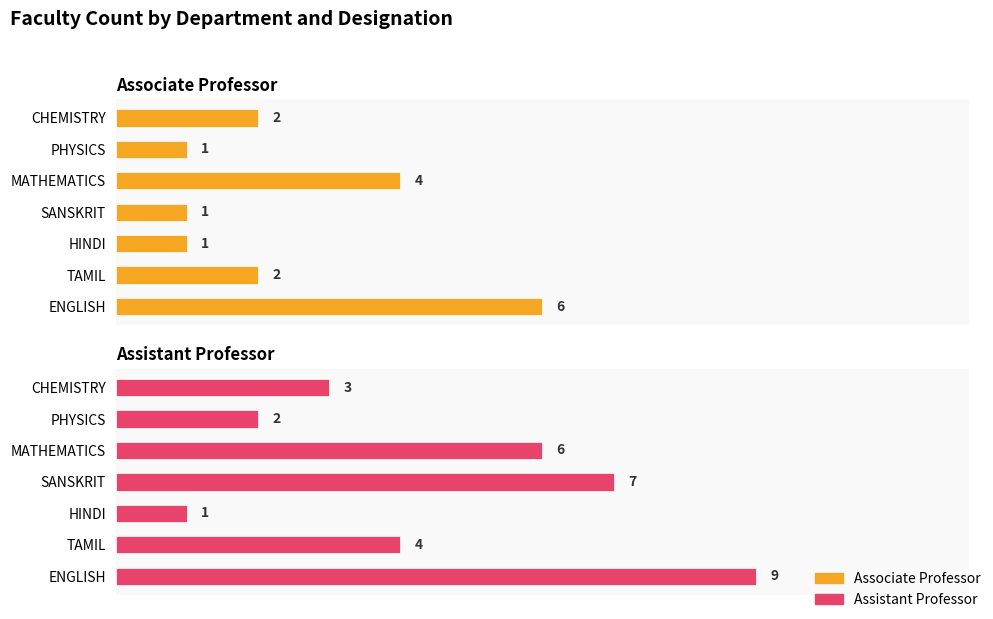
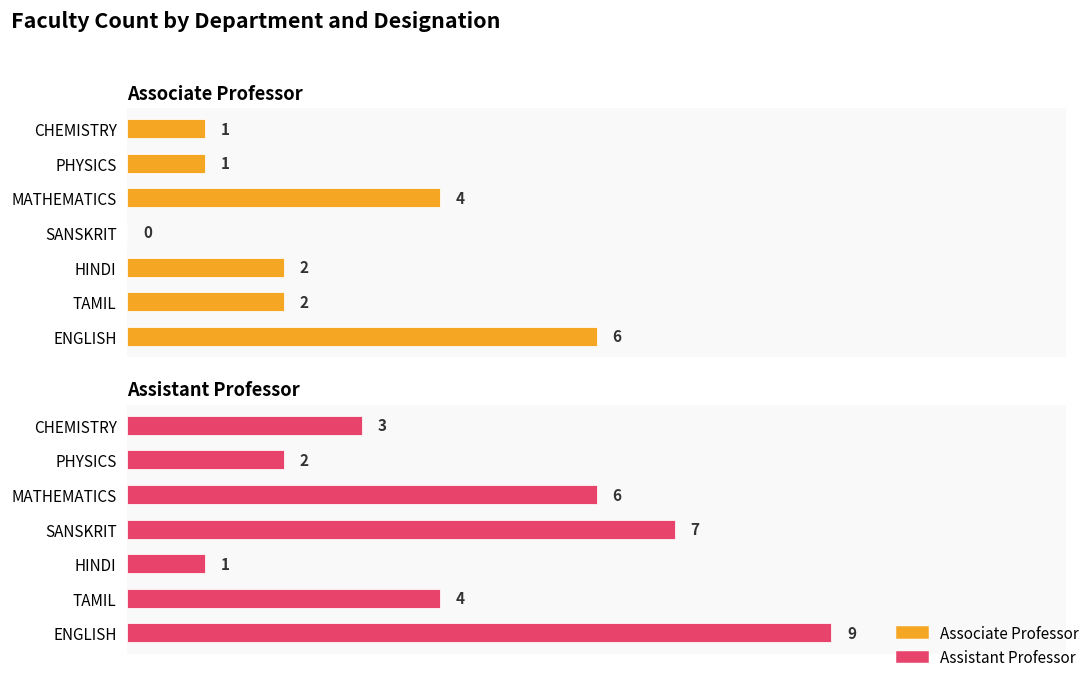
Associate Professor, CHEMISTRY: 2 -> 1
Associate Professor, SANSKRIT: 1 -> 0
Associate Professor, HINDI: 1 -> 2
